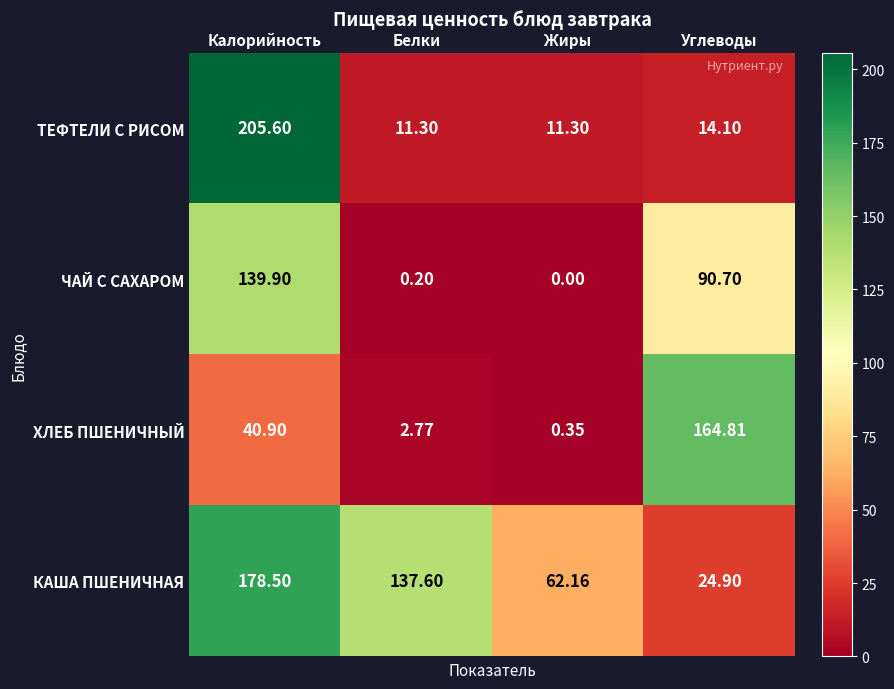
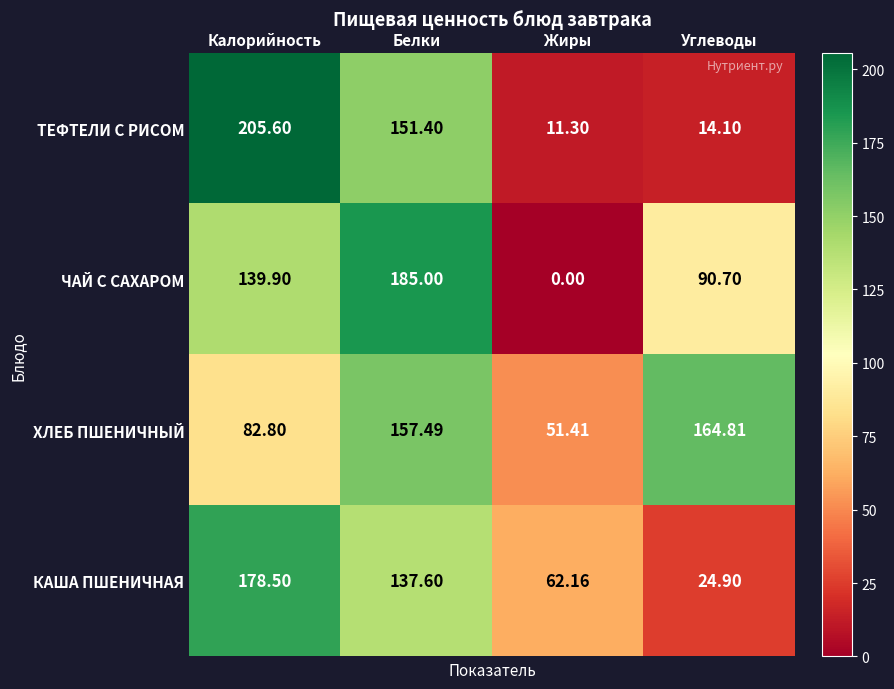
ТЕФТЕЛИ С РИСОМ, Белки: 11.30 -> 151.40
ЧАЙ С САХАРОМ, Белки: 0.20 -> 185.00
ХЛЕБ ПШЕНИЧНЫЙ, Калорийность: 40.90 -> 82.80
ХЛЕБ ПШЕНИЧНЫЙ, Белки: 2.77 -> 157.49
ХЛЕБ ПШЕНИЧНЫЙ, Жиры: 0.35 -> 51.41
